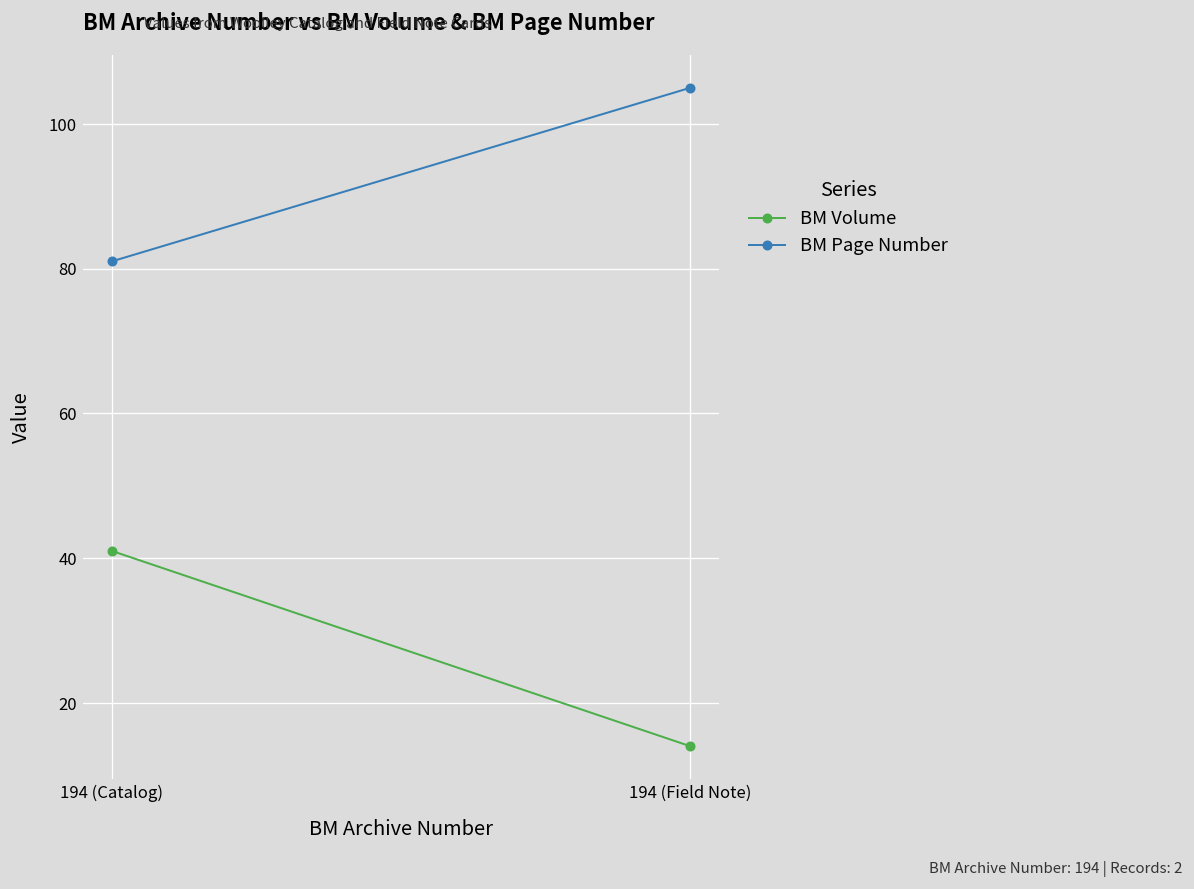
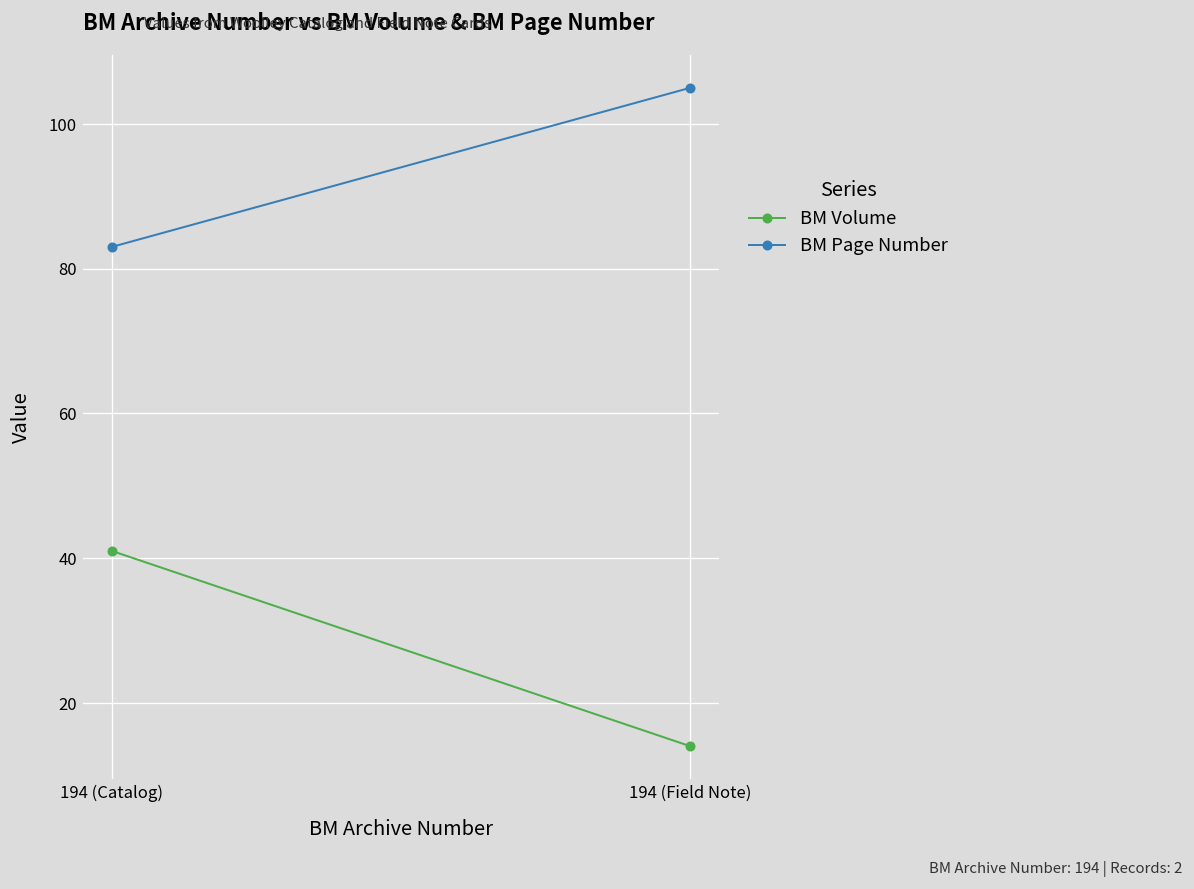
BM Page Number, 194 (Catalog): 81 -> 83
